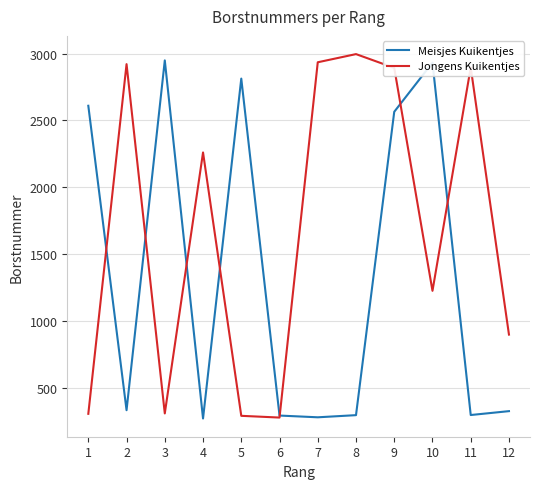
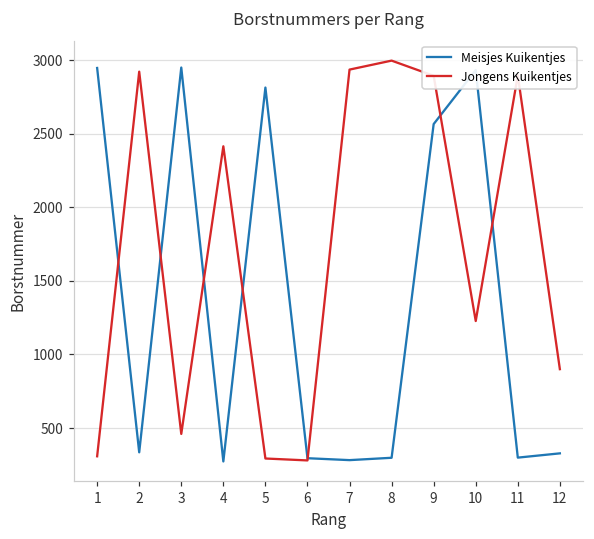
Meisjes Kuikentjes, 1: 2610 -> 2950
Jongens Kuikentjes, 3: 310 -> 460
Jongens Kuikentjes, 4: 2260 -> 2410
